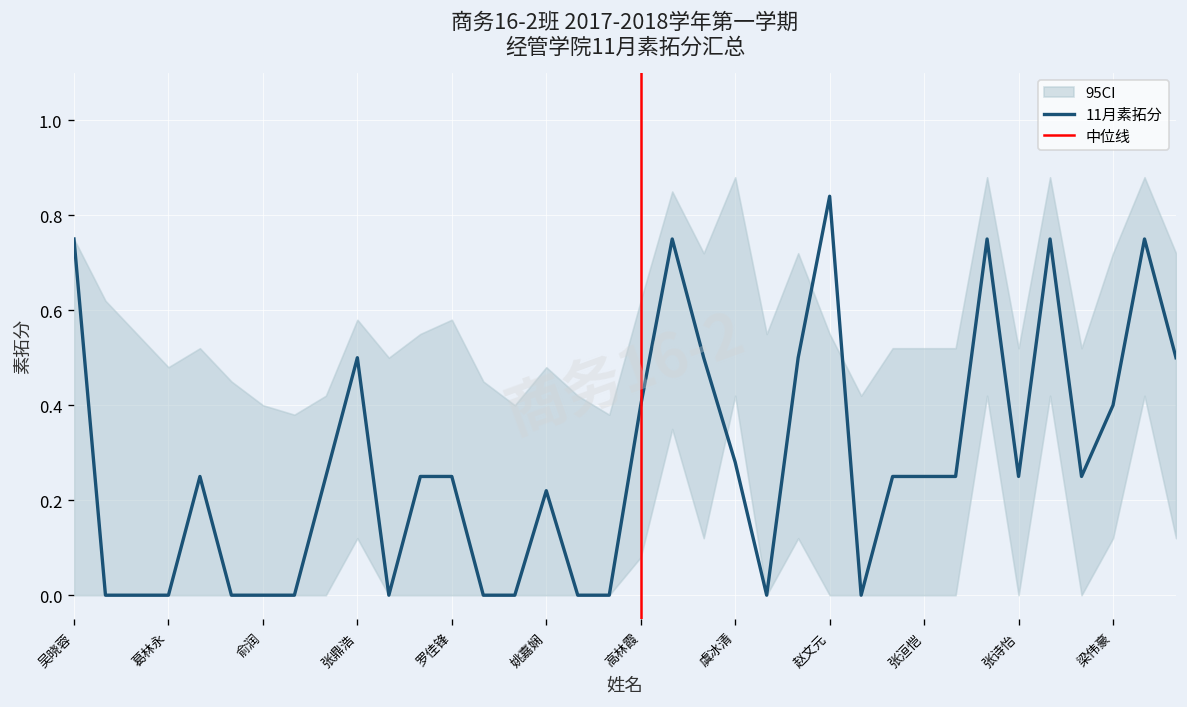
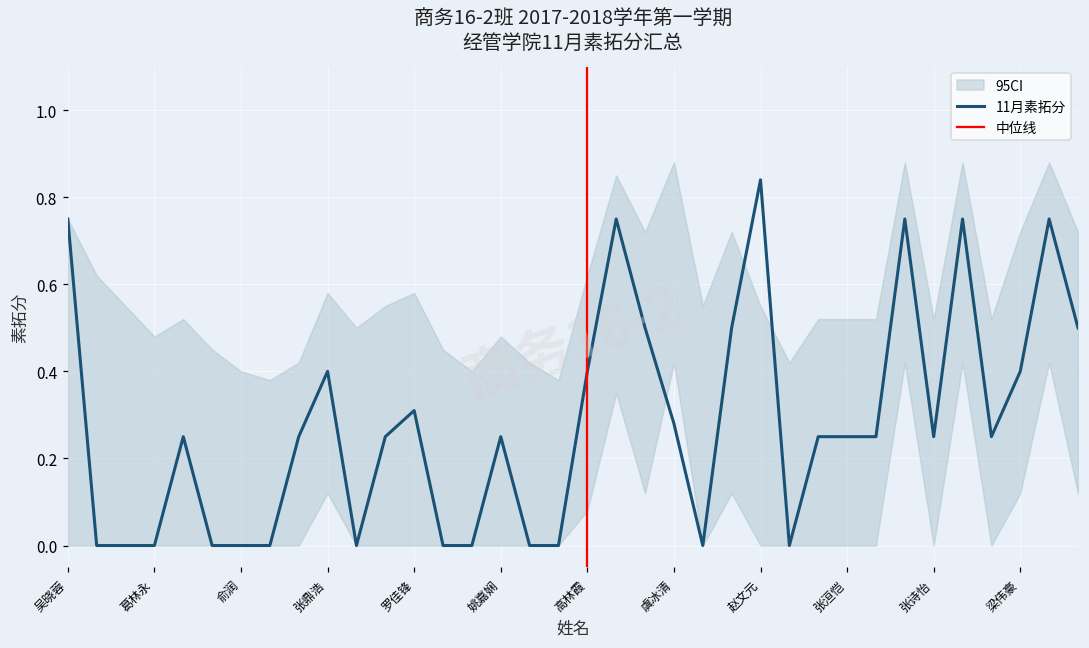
11月素拓分, 张鼎浩: 0.5 -> 0.4
11月素拓分, 罗佳锋: 0.25 -> 0.31
11月素拓分, 姚嘉娴: 0.22 -> 0.25
